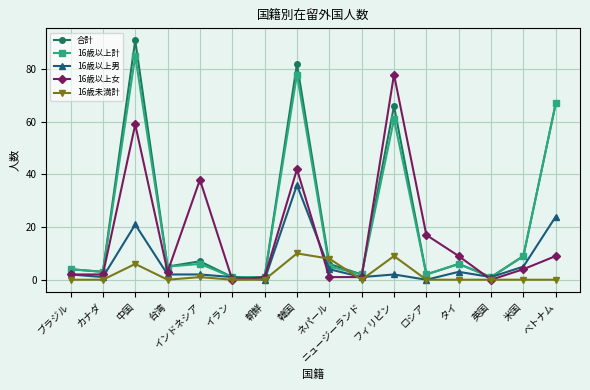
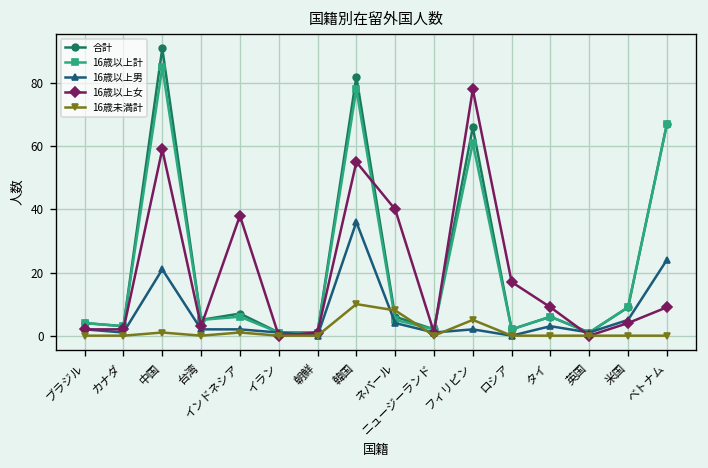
16歳未満計, 中国: 6 -> 1
16歳以上女, 韓国: 42 -> 55
16歳以上女, ネパール: 1 -> 40
16歳未満計, フィリピン: 9 -> 5
